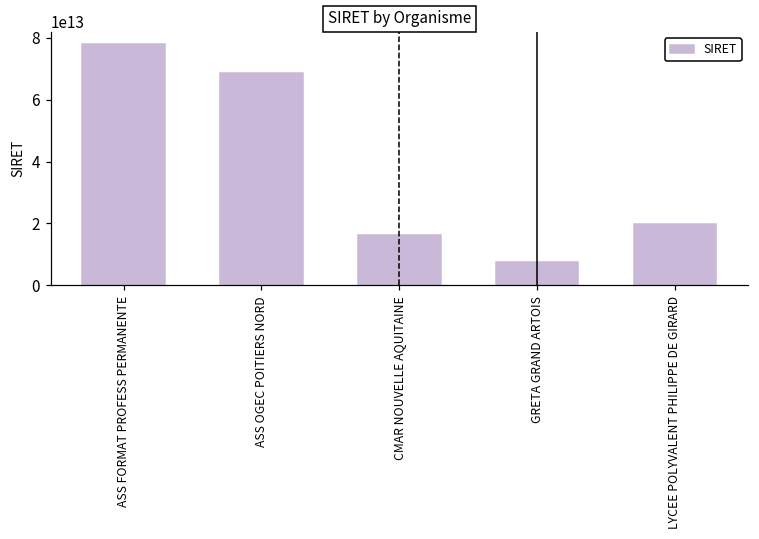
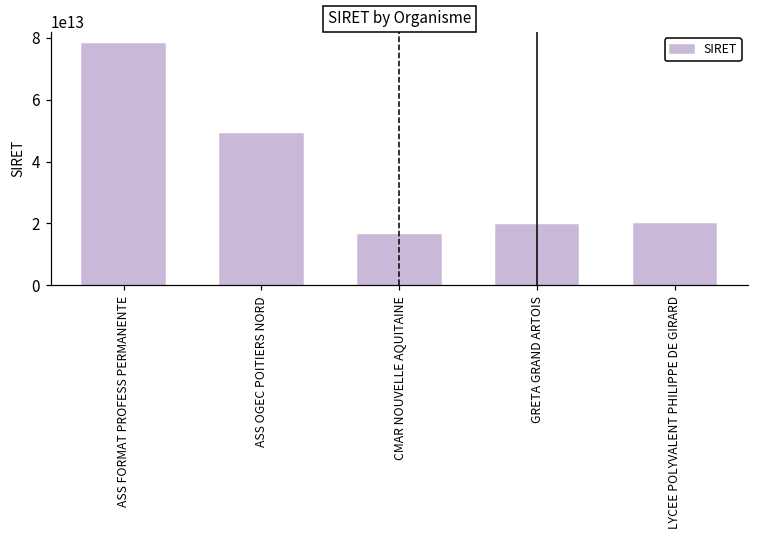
ASS OGEC POITIERS NORD: 69000000000000 -> 49000000000000
GRETA GRAND ARTOIS: 7000000000000 -> 20000000000000
